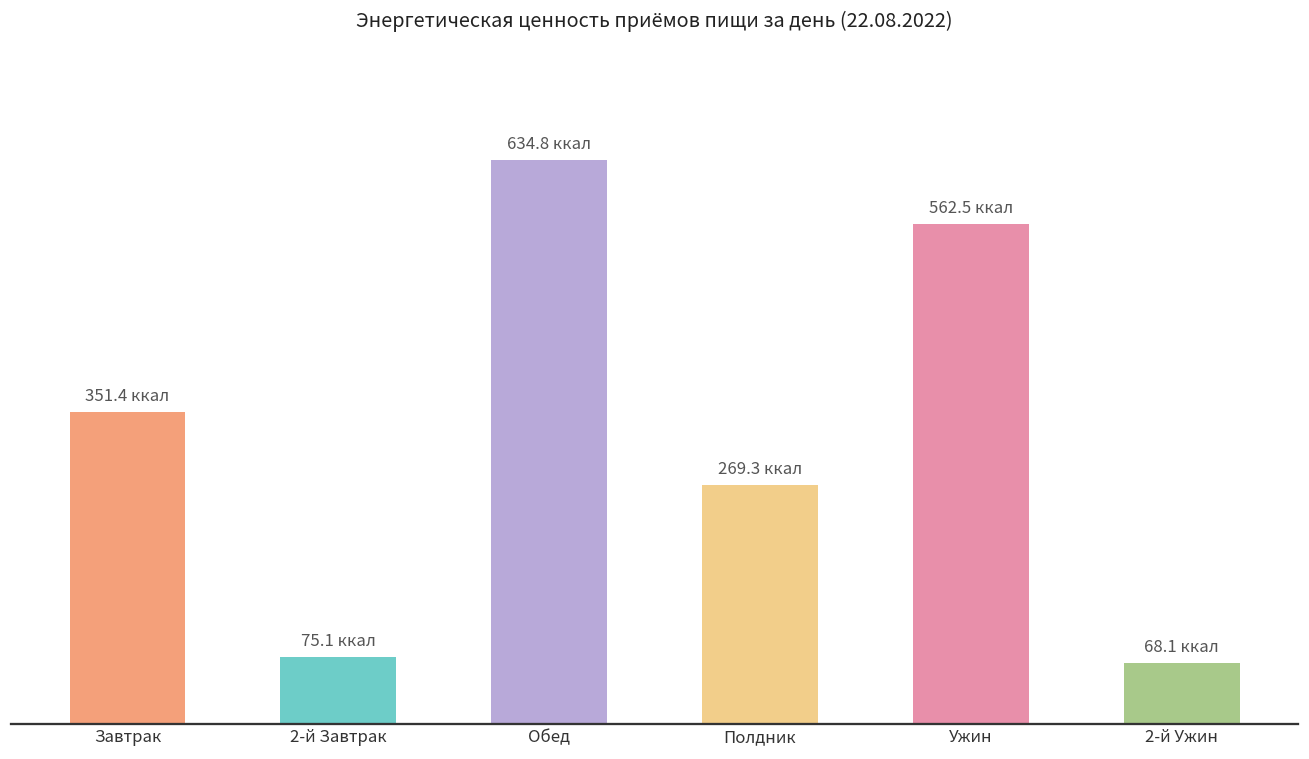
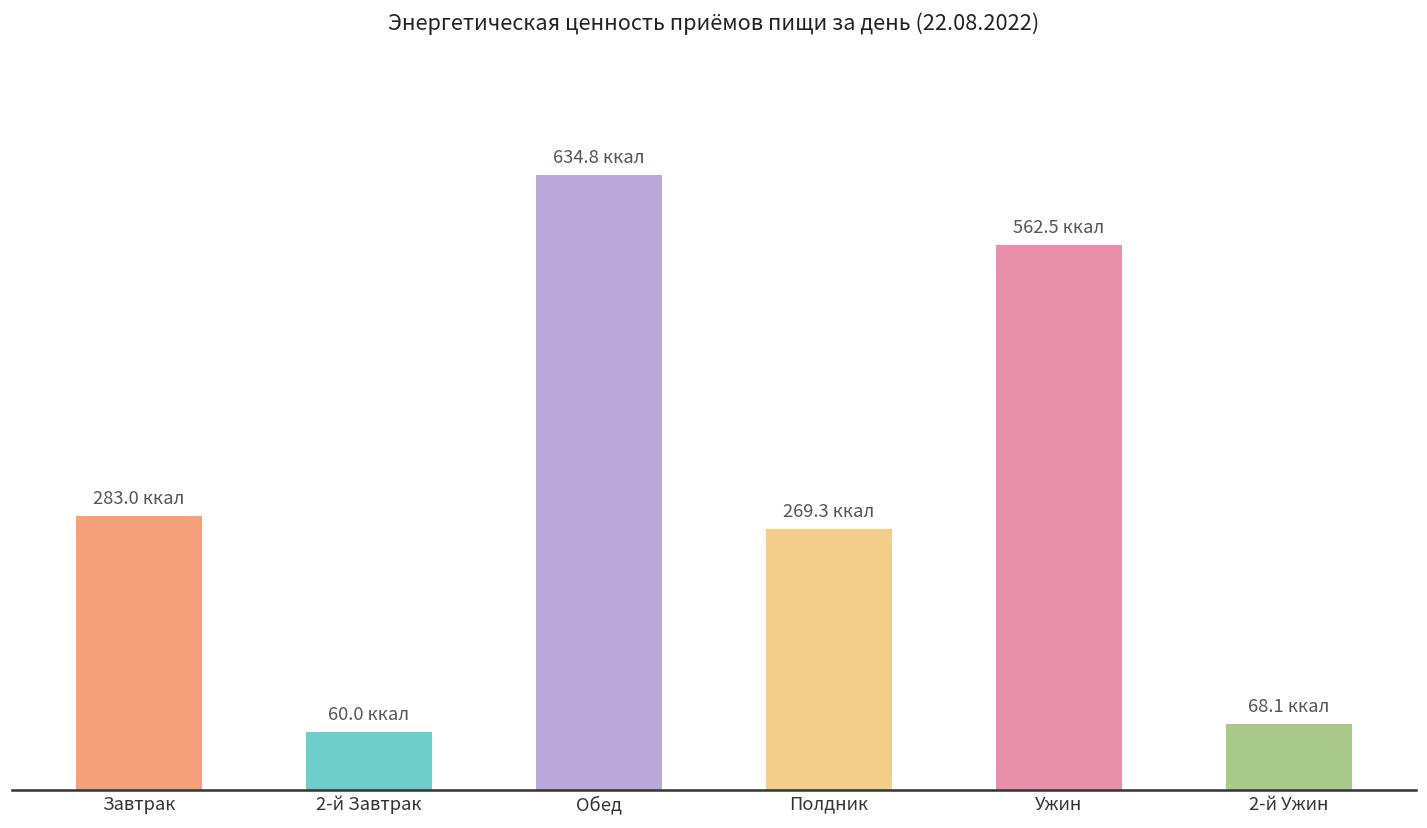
Завтрак: 351.4 -> 283.0
2-й Завтрак: 75.1 -> 60.0
